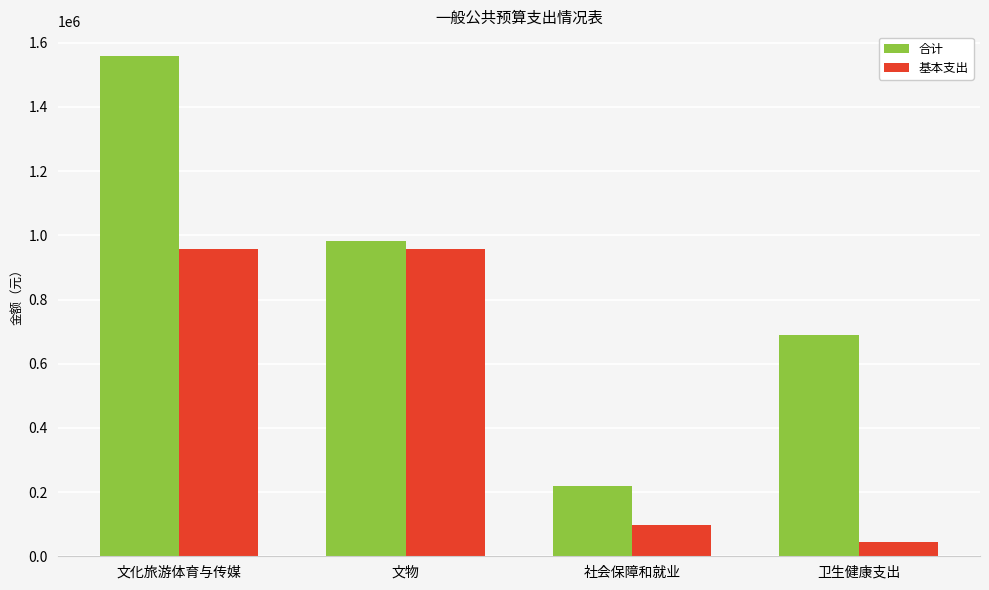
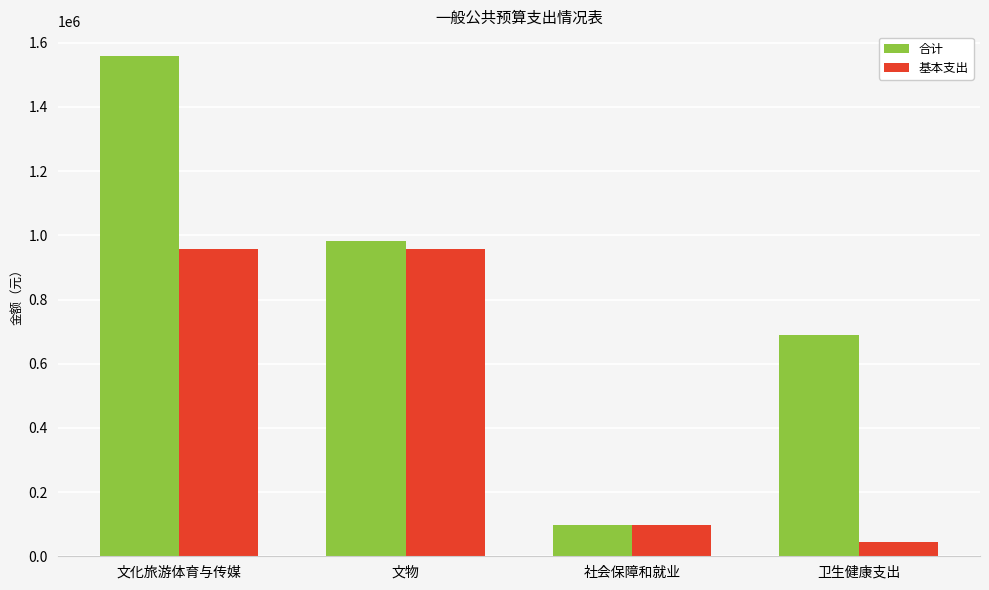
合计, 社会保障和就业: 220000 -> 100000
